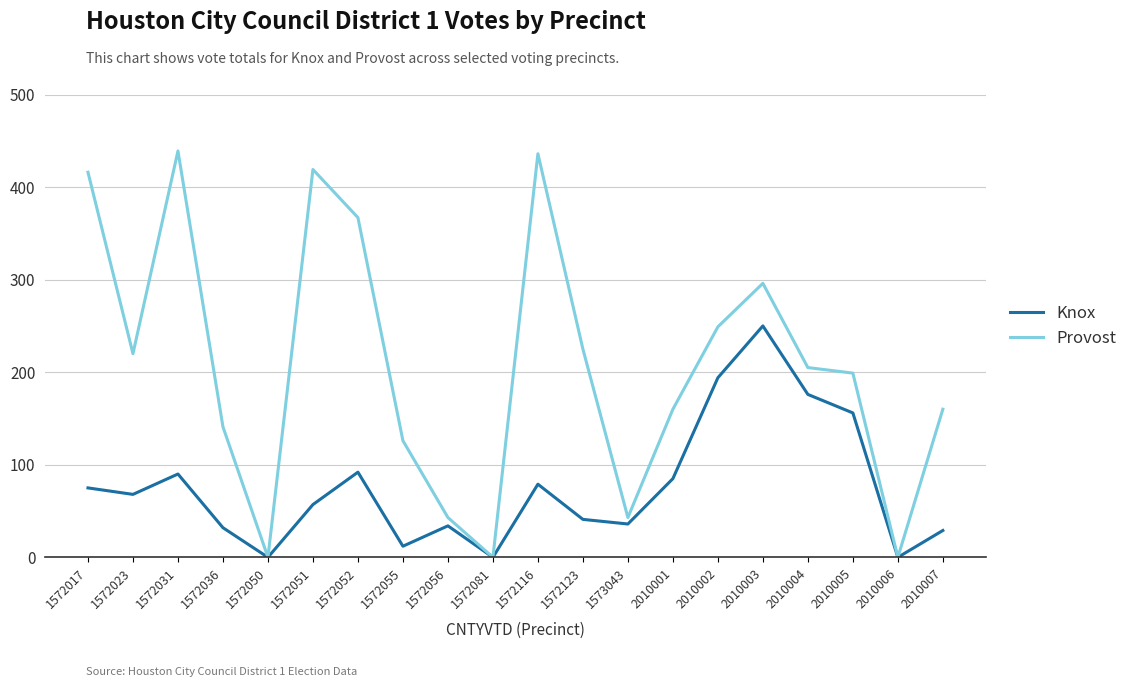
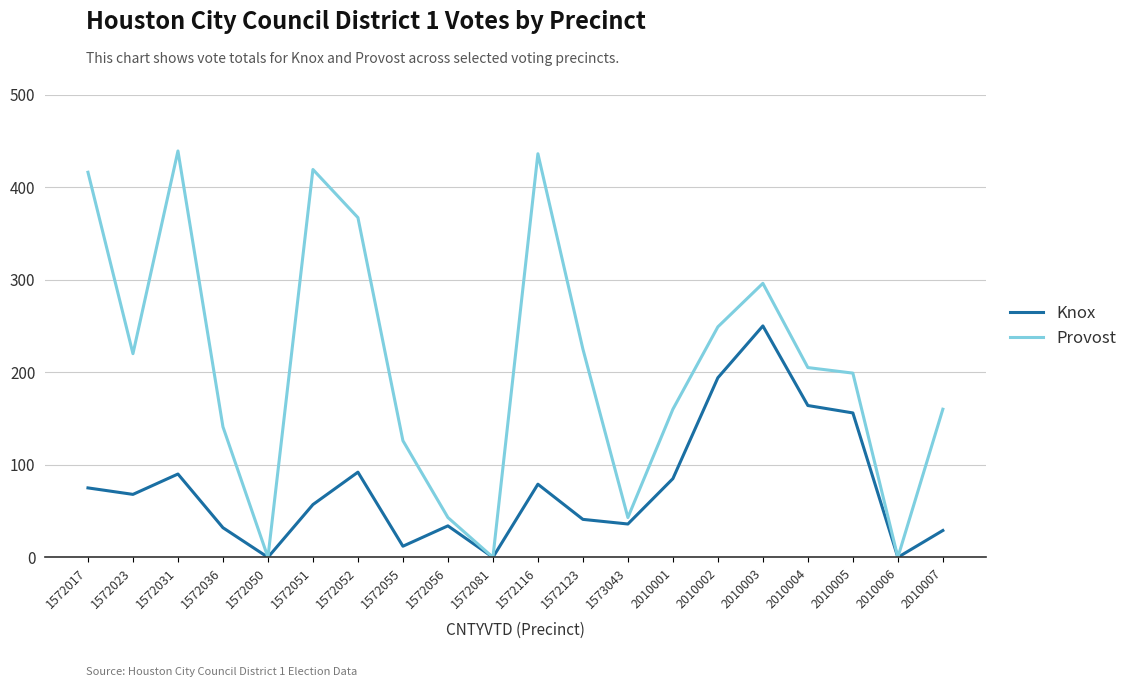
Knox, 2010004: 180 -> 160
